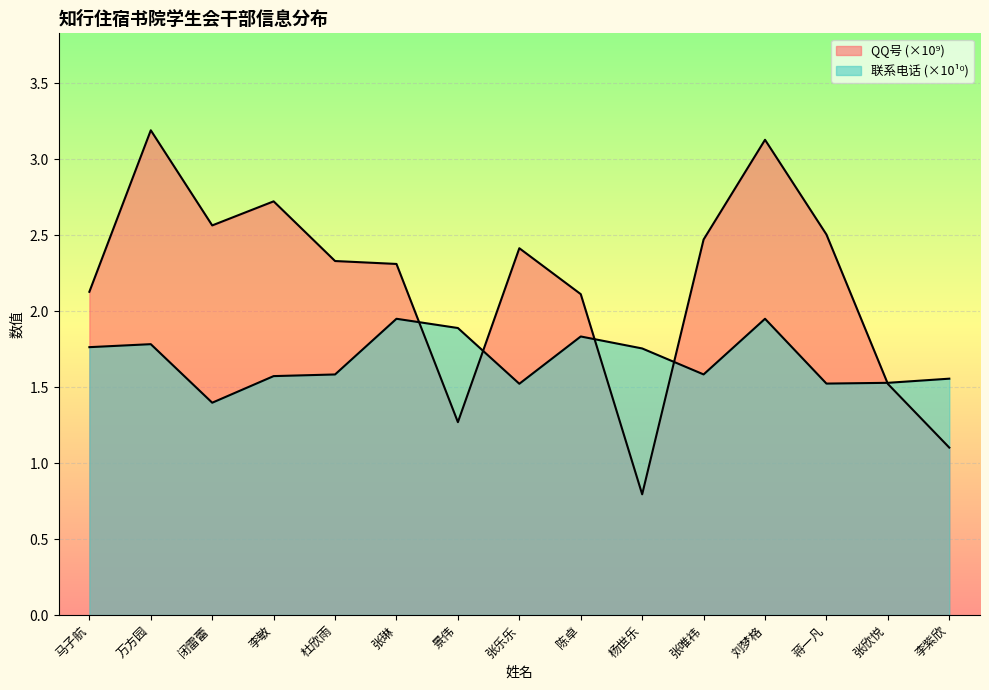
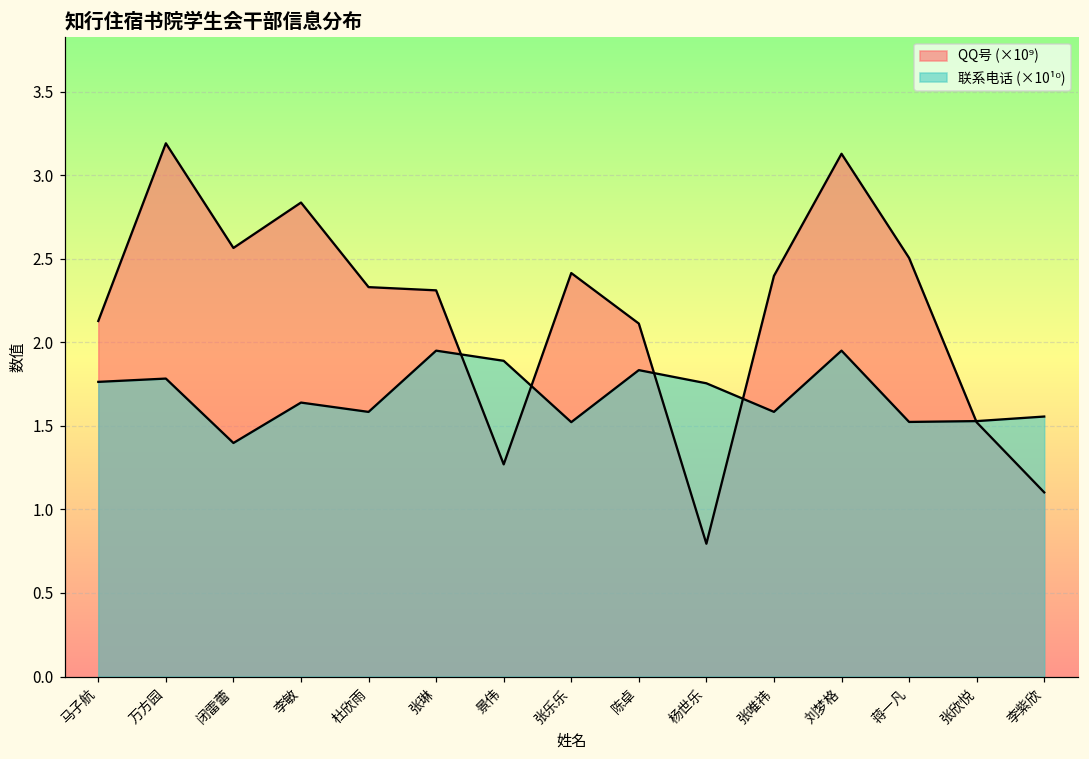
QQ号 (×10⁹), 李敏: 2.72 -> 2.84
联系电话 (×10¹⁰), 李敏: 1.57 -> 1.64
QQ号 (×10⁹), 张唯祎: 2.47 -> 2.40
